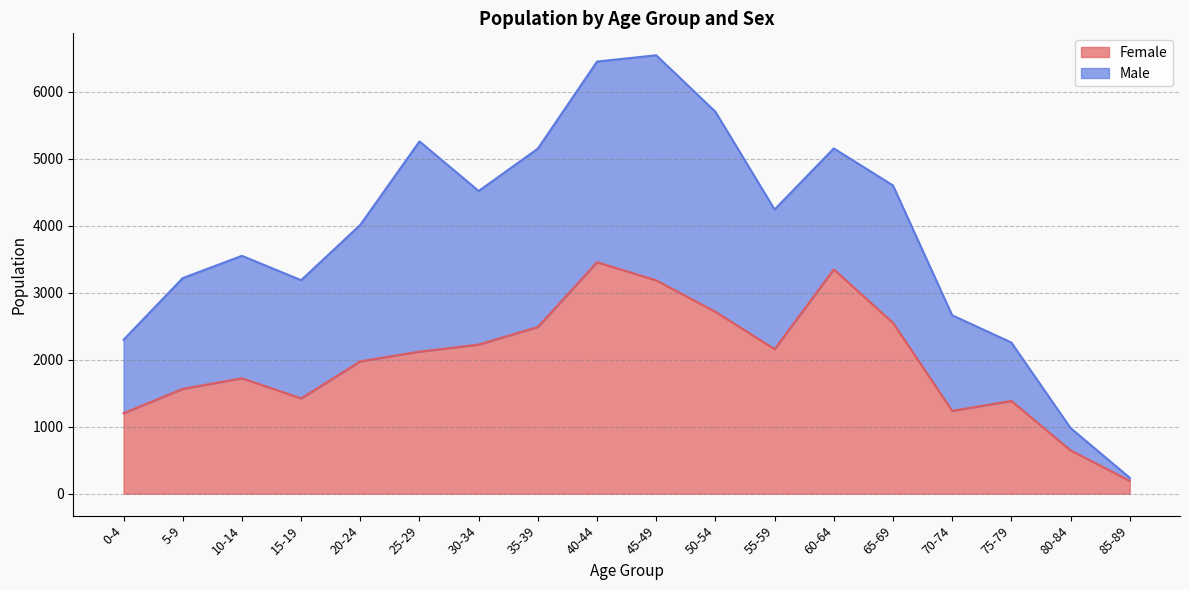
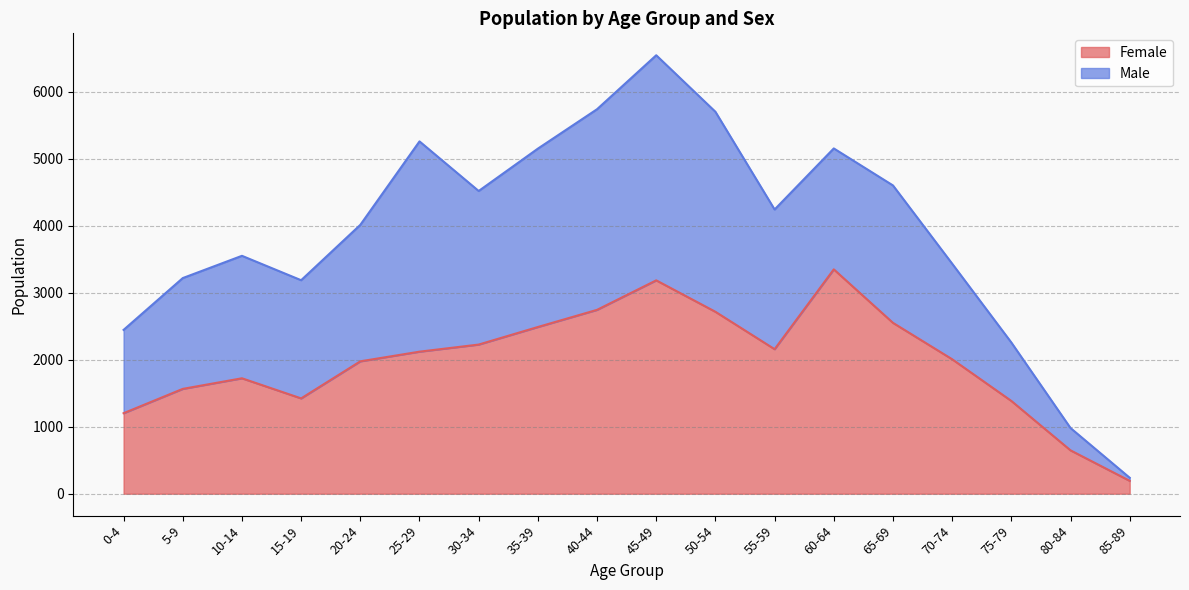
Male, 0-4: 1100 -> 1200
Female, 40-44: 3500 -> 2700
Female, 70-74: 1200 -> 2000
